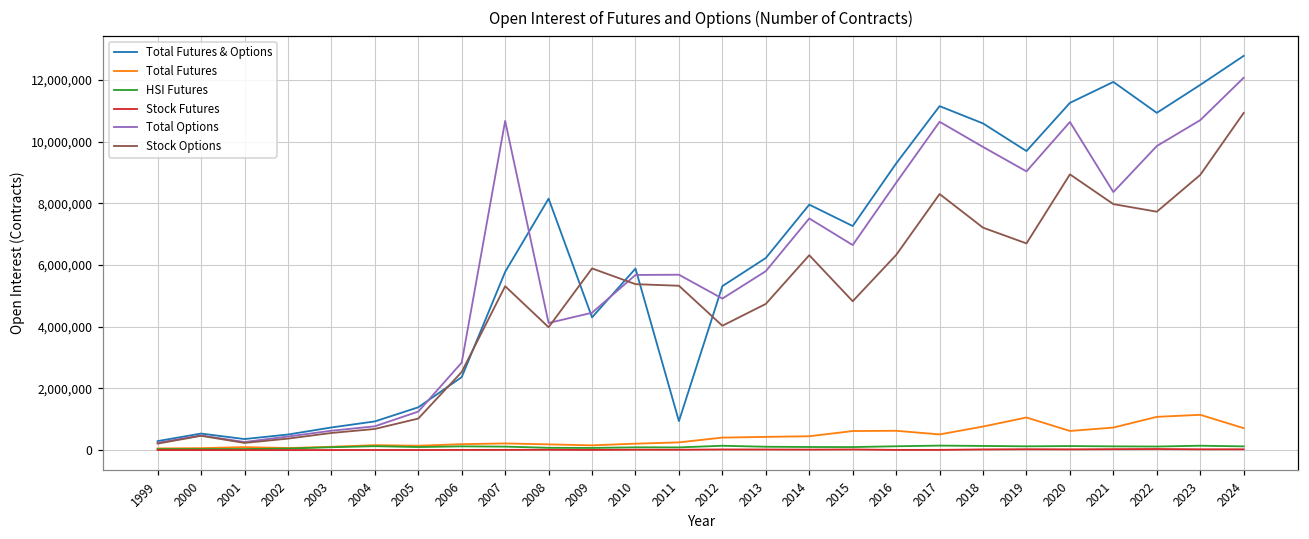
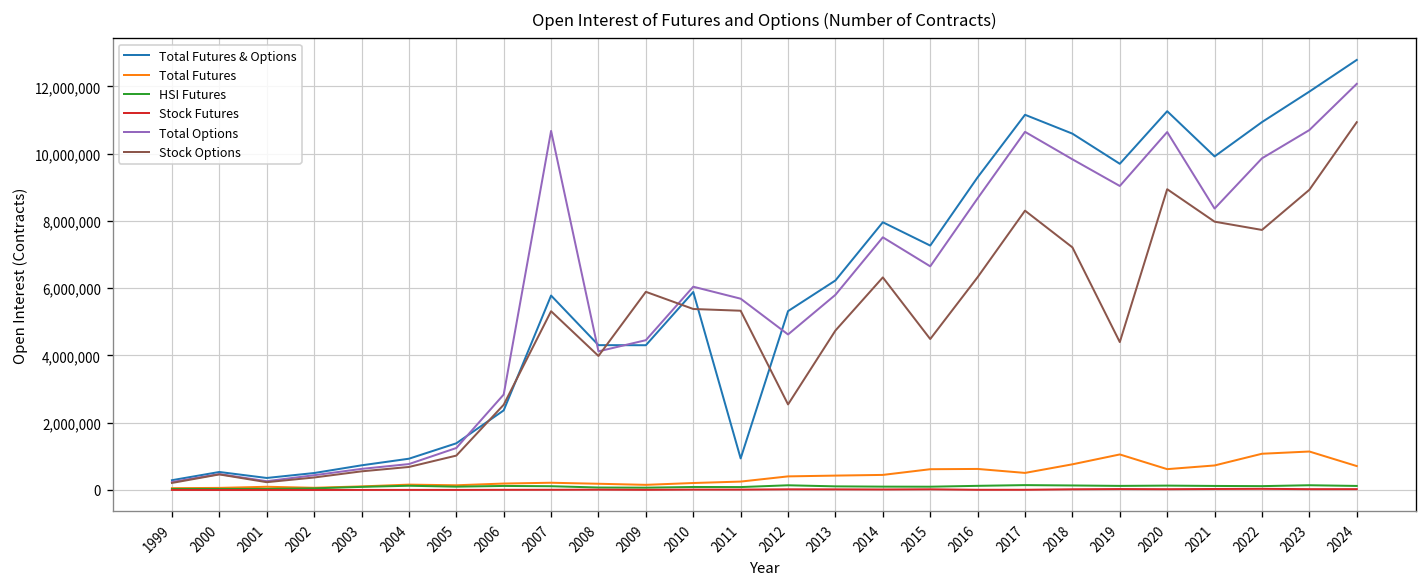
Total Futures & Options, 2008: 8,200,000 -> 4,300,000
Total Options, 2010: 5,700,000 -> 6,000,000
Total Options, 2012: 4,900,000 -> 4,600,000
Stock Options, 2012: 4,000,000 -> 2,500,000
Stock Options, 2015: 4,800,000 -> 4,500,000
Stock Options, 2019: 6,700,000 -> 4,400,000
Total Futures & Options, 2021: 11,900,000 -> 9,900,000
